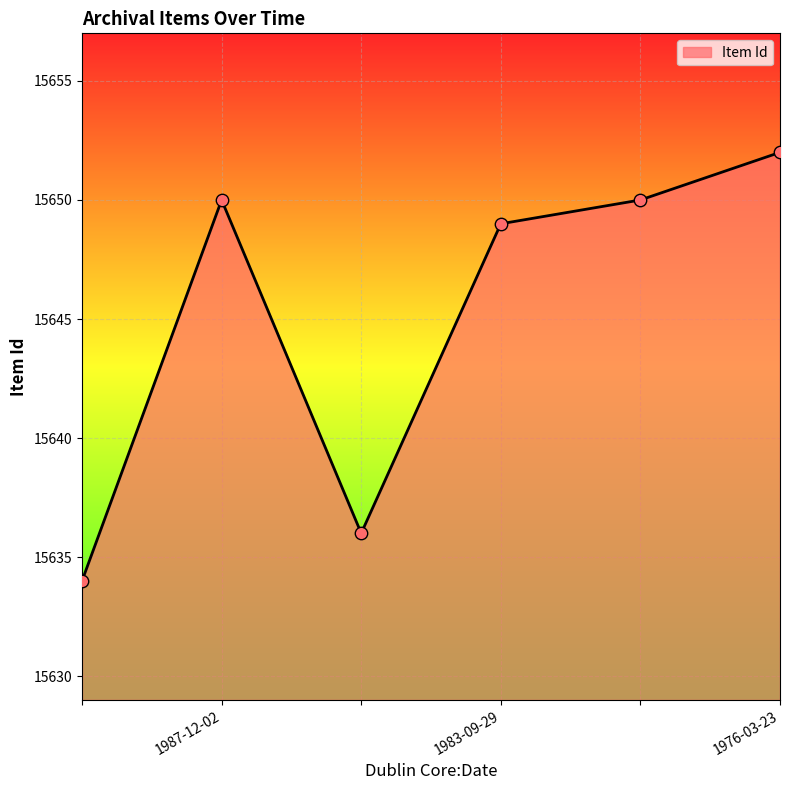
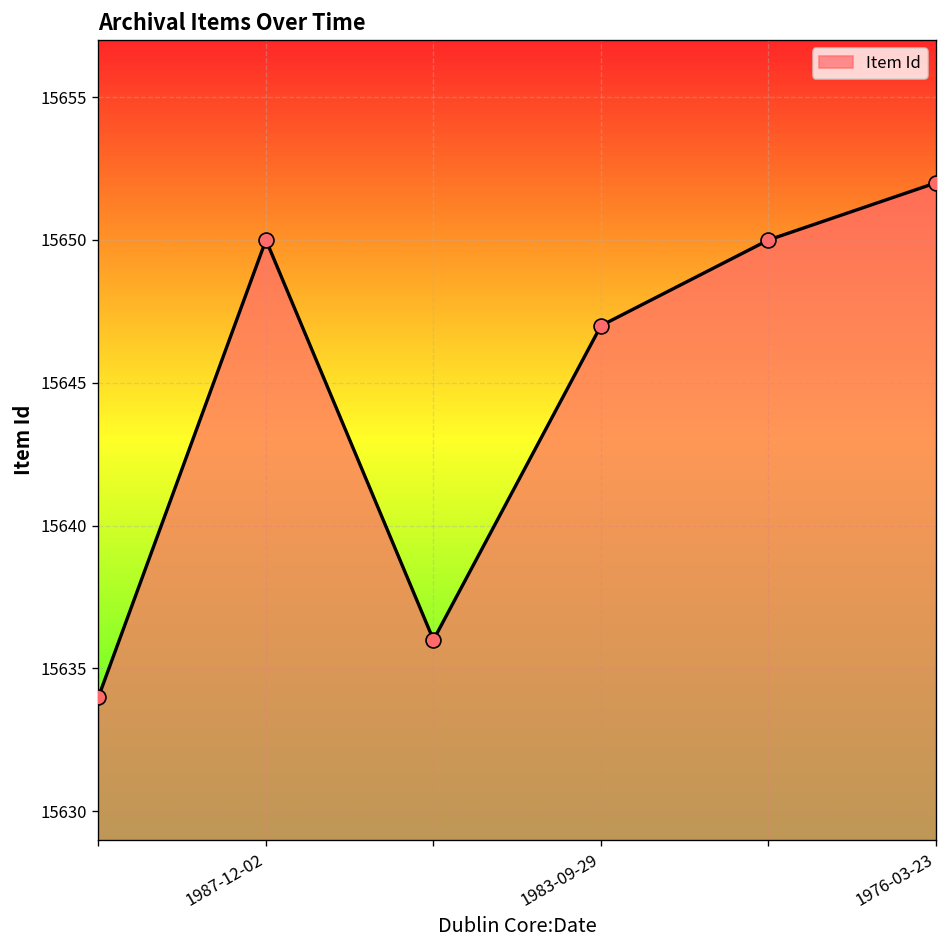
1983-09-29: 15649 -> 15647
